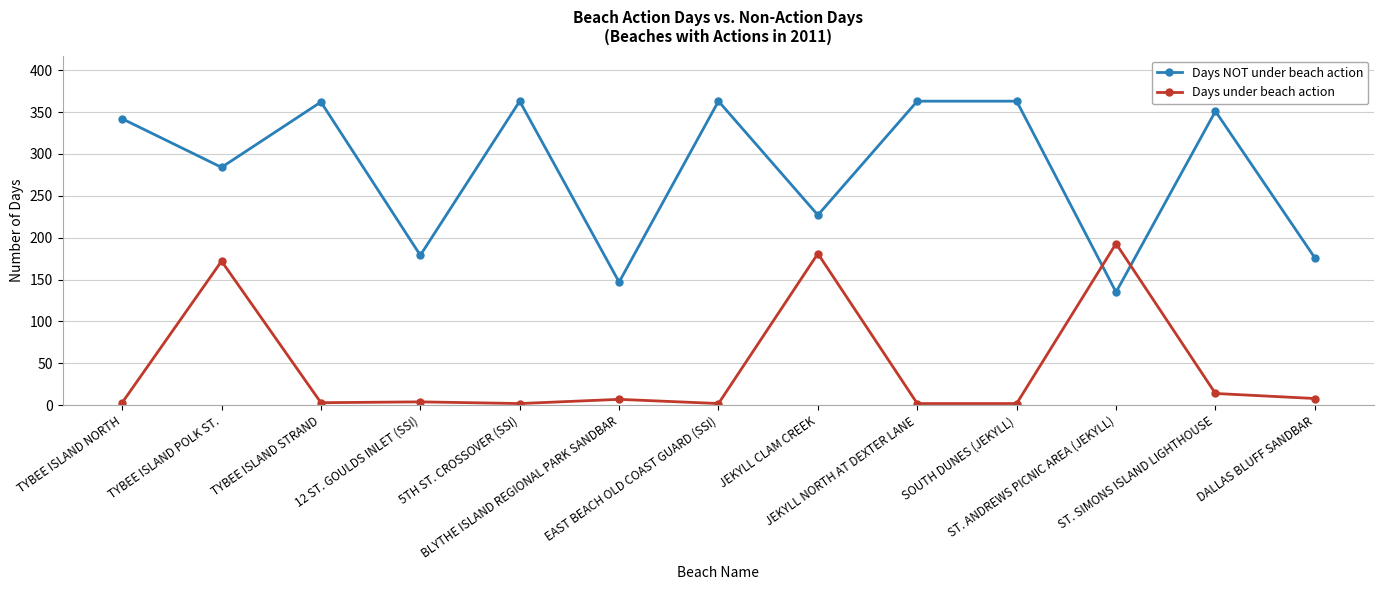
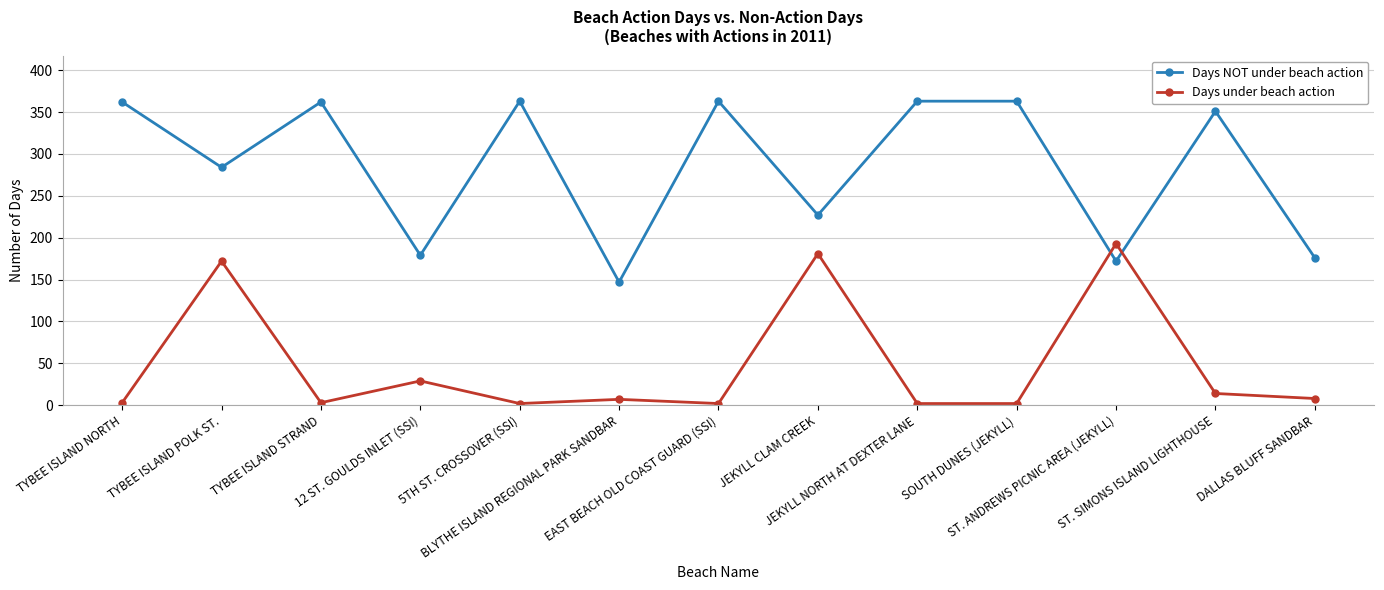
Days NOT under beach action, TYBEE ISLAND NORTH: 340 -> 360
Days under beach action, 12 ST. GOULDS INLET (SSI): 0 -> 30
Days NOT under beach action, ST. ANDREWS PICNIC AREA (JEKYLL): 140 -> 170
